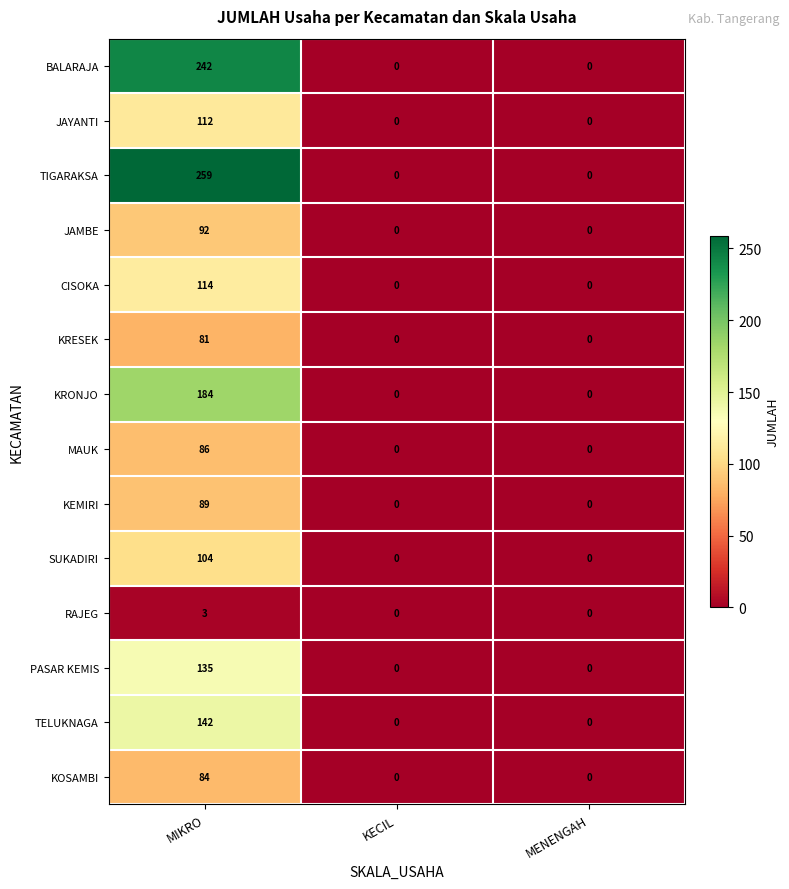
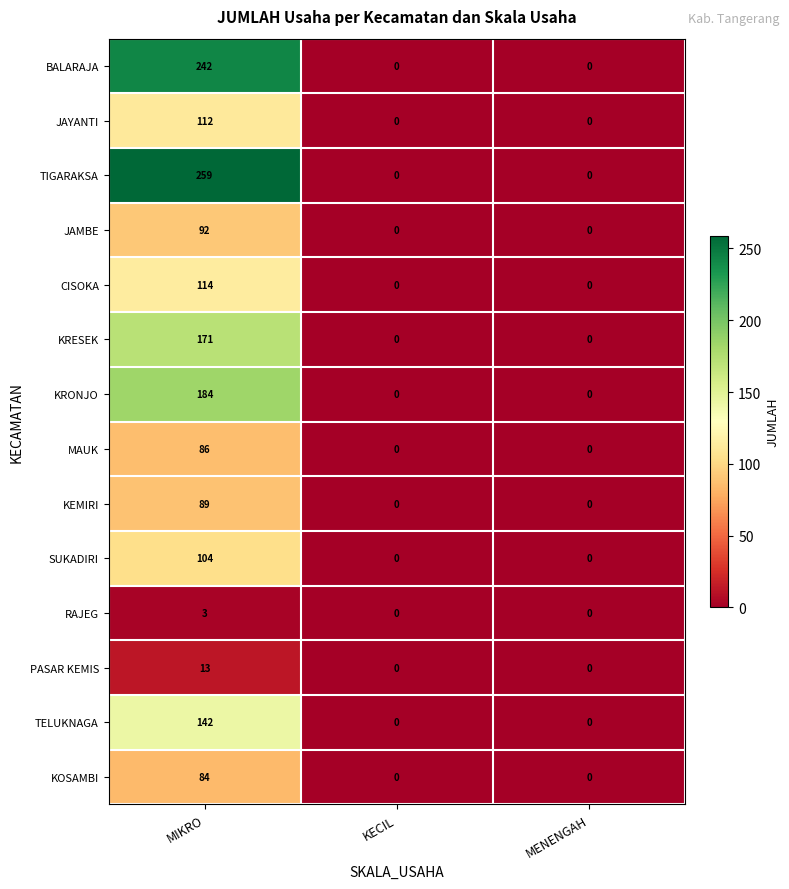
KRESEK, MIKRO: 81 -> 171
PASAR KEMIS, MIKRO: 135 -> 13
